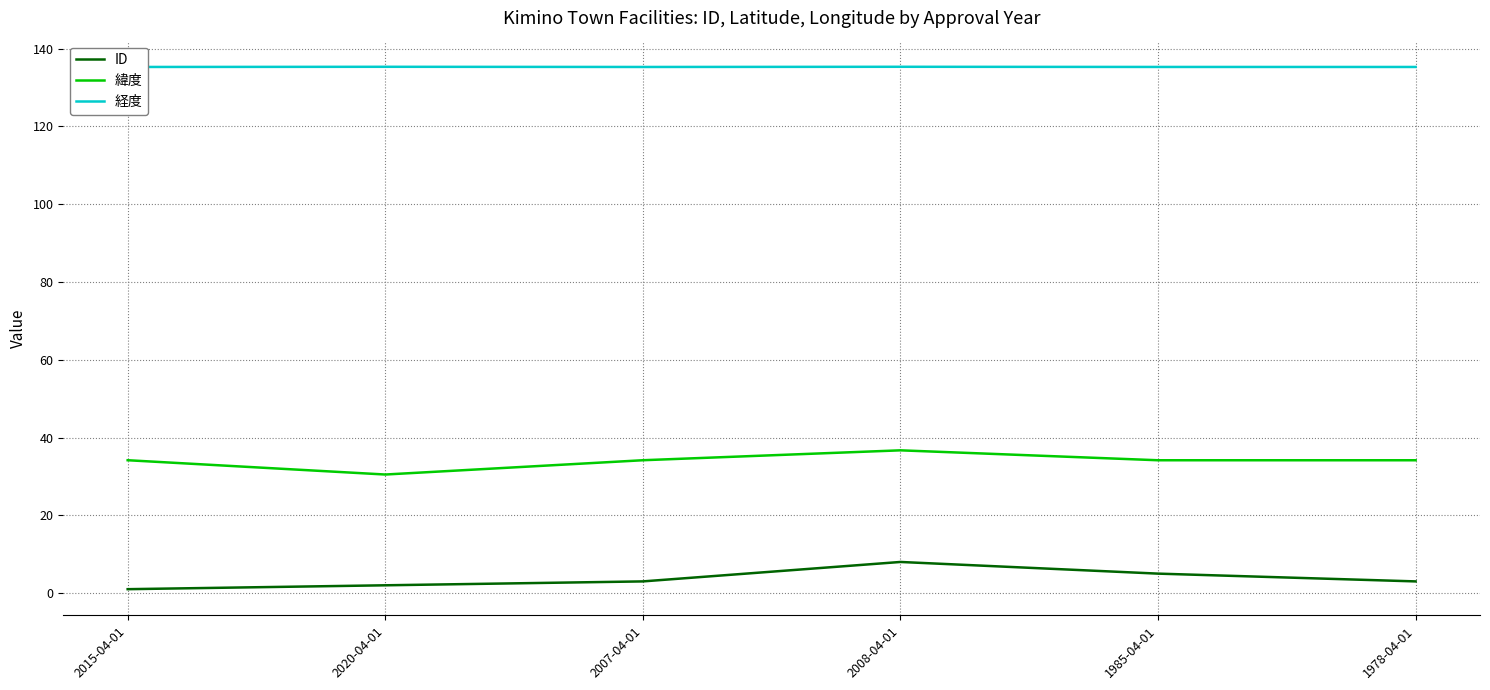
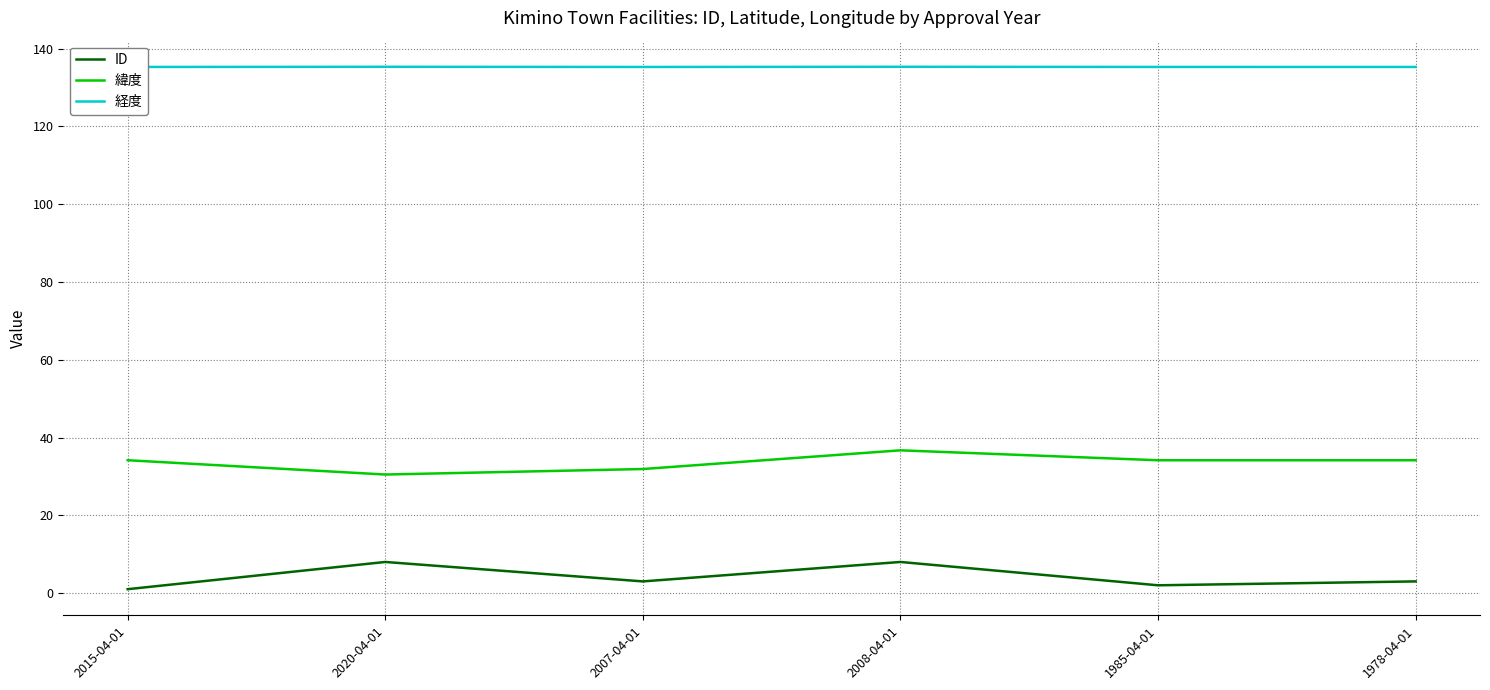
ID, 2020-04-01: 2 -> 8
緯度, 2007-04-01: 34 -> 32
ID, 1985-04-01: 5 -> 2
